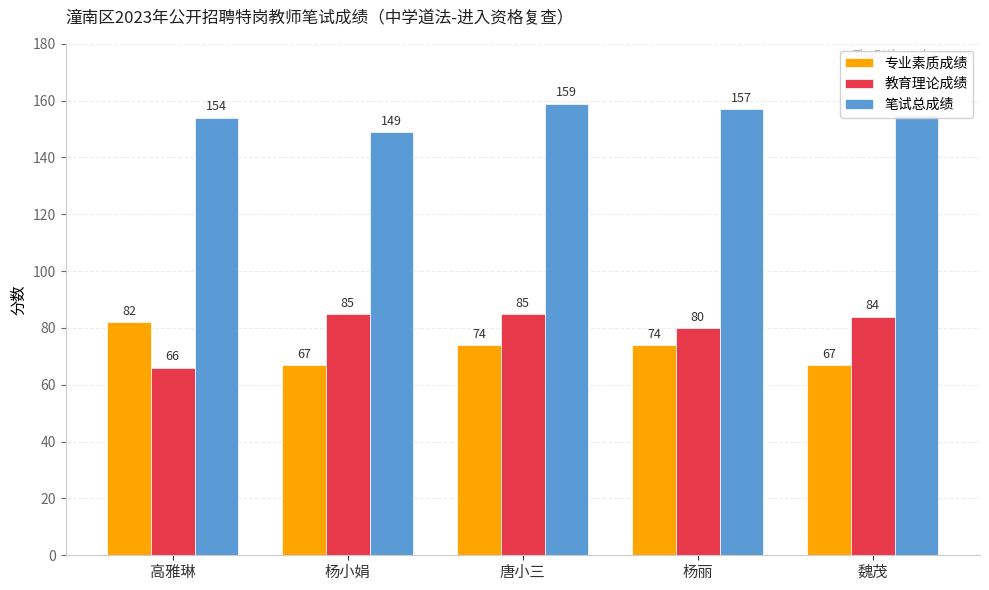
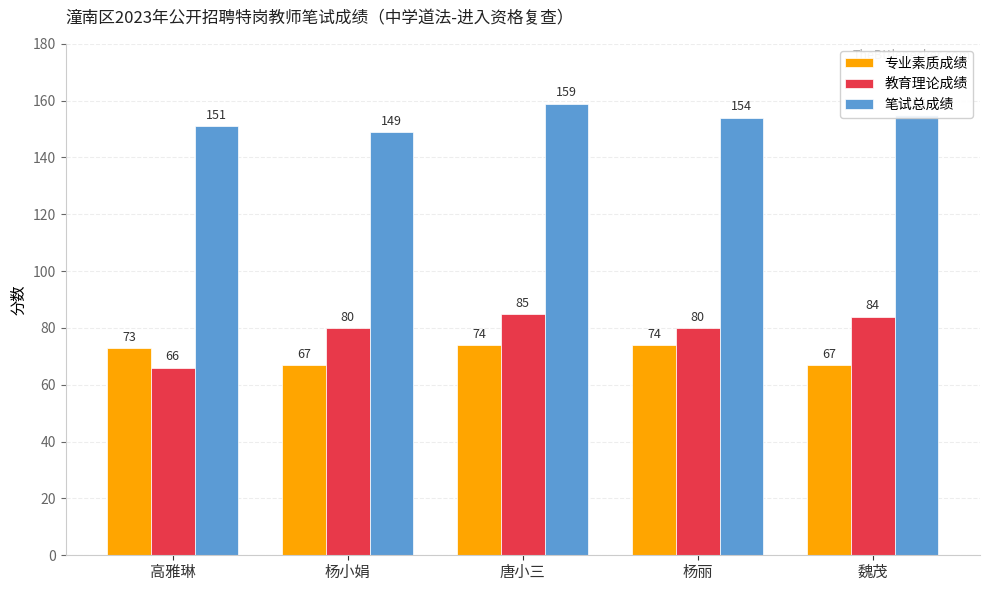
专业素质成绩, 高雅琳: 82 -> 73
笔试总成绩, 高雅琳: 154 -> 151
教育理论成绩, 杨小娟: 85 -> 80
笔试总成绩, 杨丽: 157 -> 154
